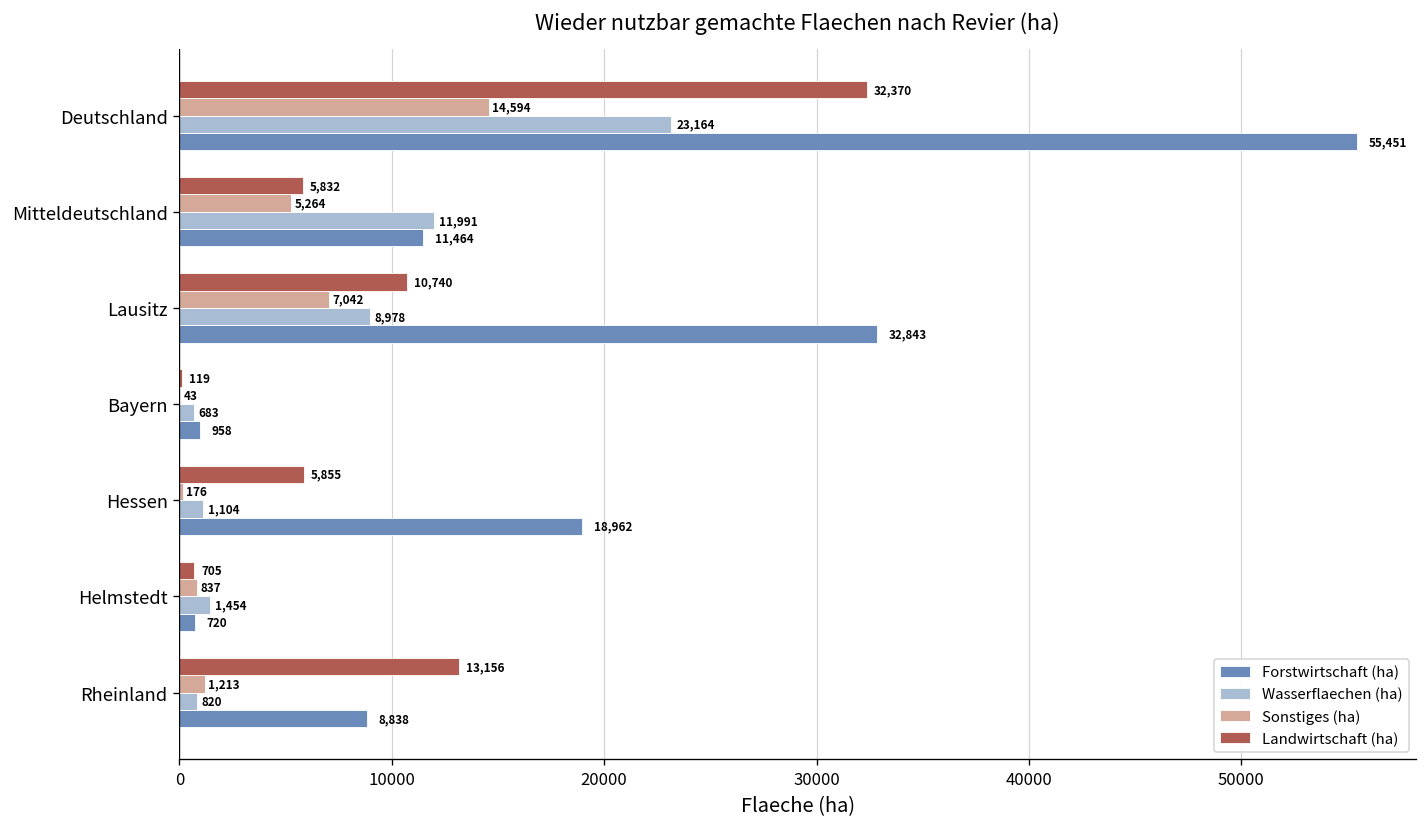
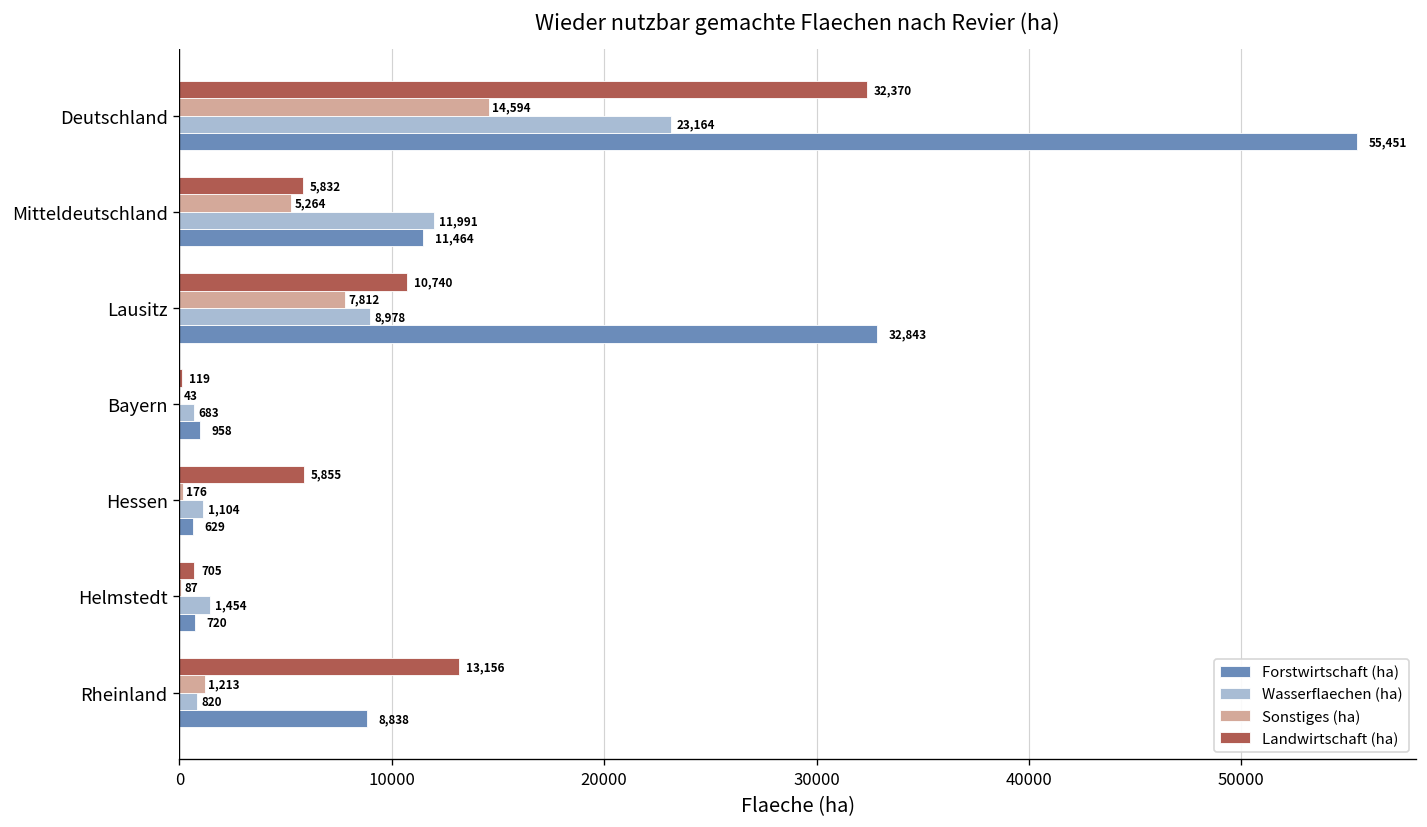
Sonstiges (ha), Lausitz: 7,042 -> 7,812
Forstwirtschaft (ha), Hessen: 18,962 -> 629
Sonstiges (ha), Helmstedt: 837 -> 87
